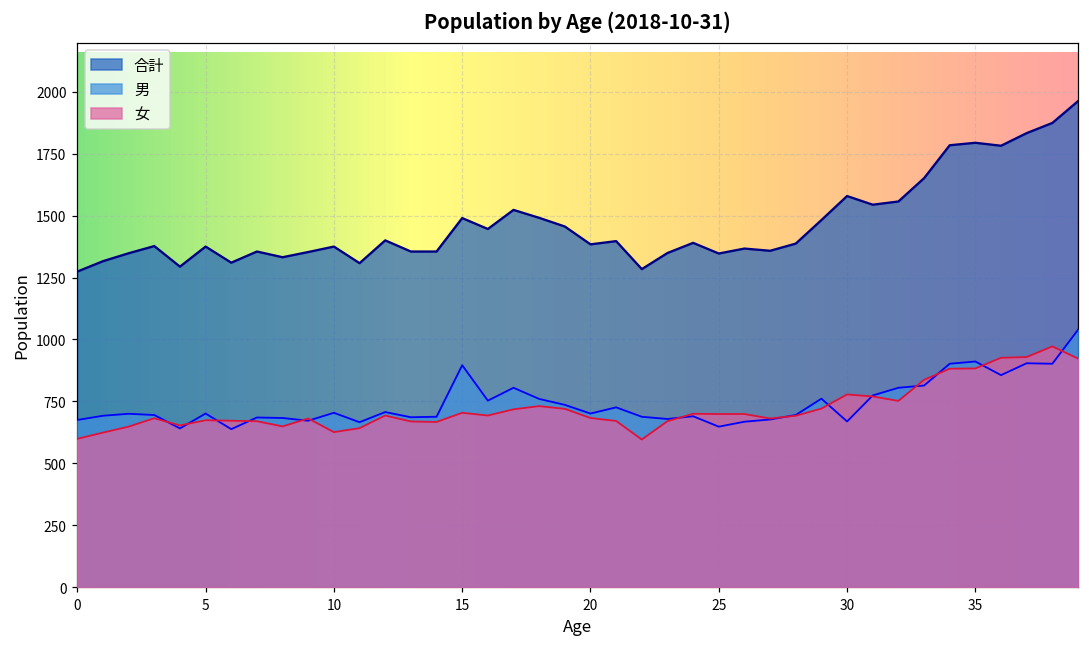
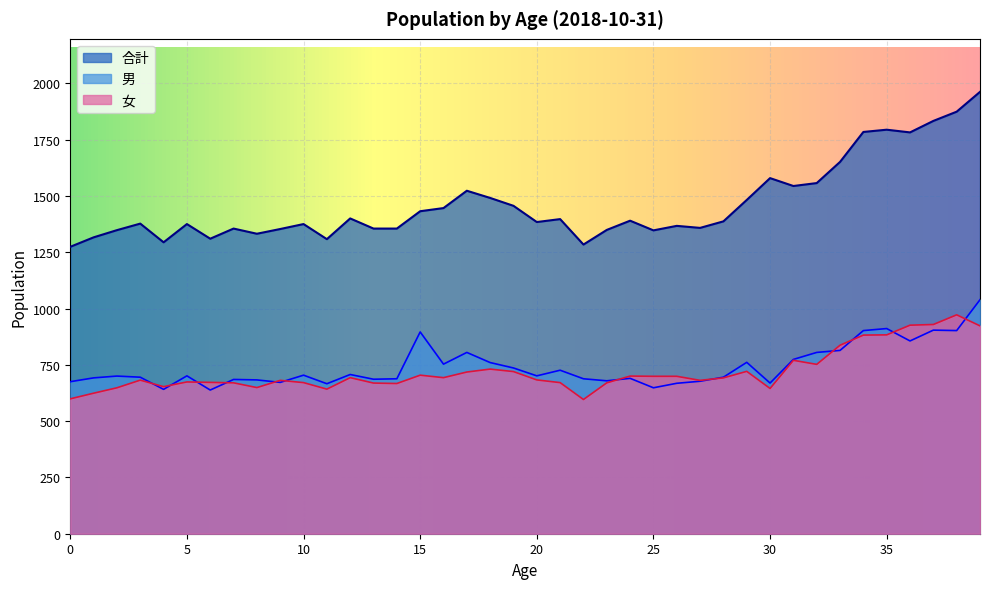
女, 10: 630 -> 670
合計, 15: 1490 -> 1430
女, 30: 780 -> 650
